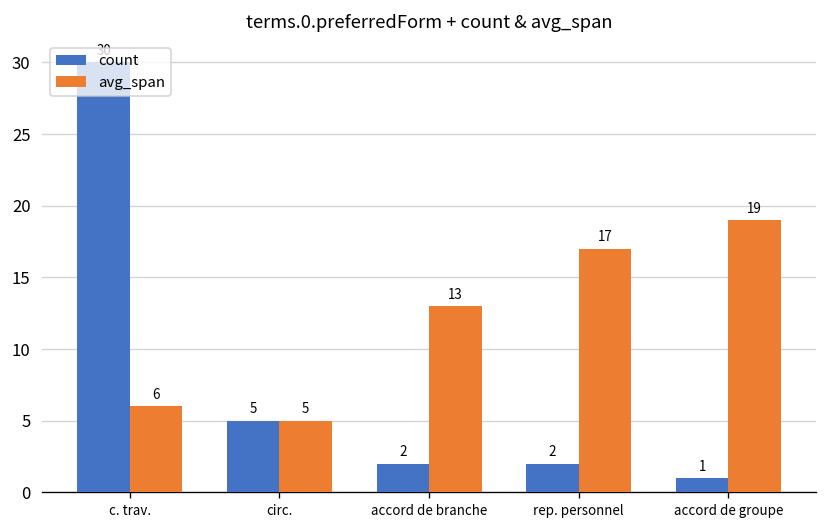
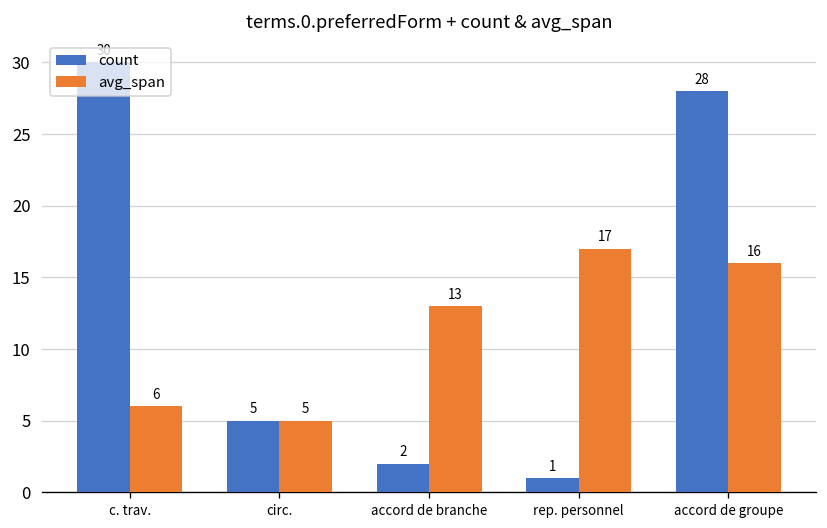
count, rep. personnel: 2 -> 1
count, accord de groupe: 1 -> 28
avg_span, accord de groupe: 19 -> 16
